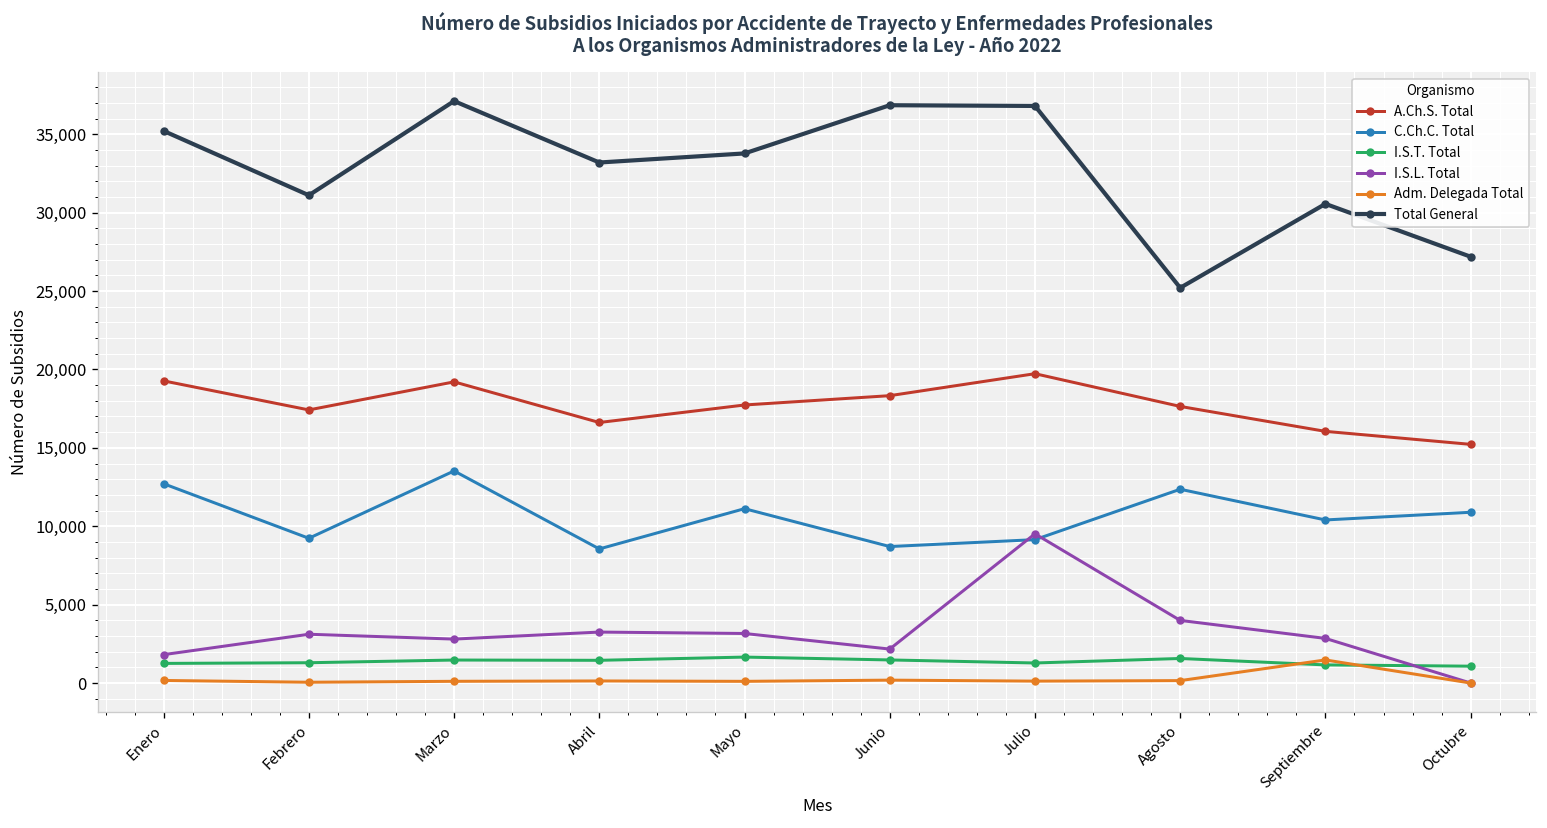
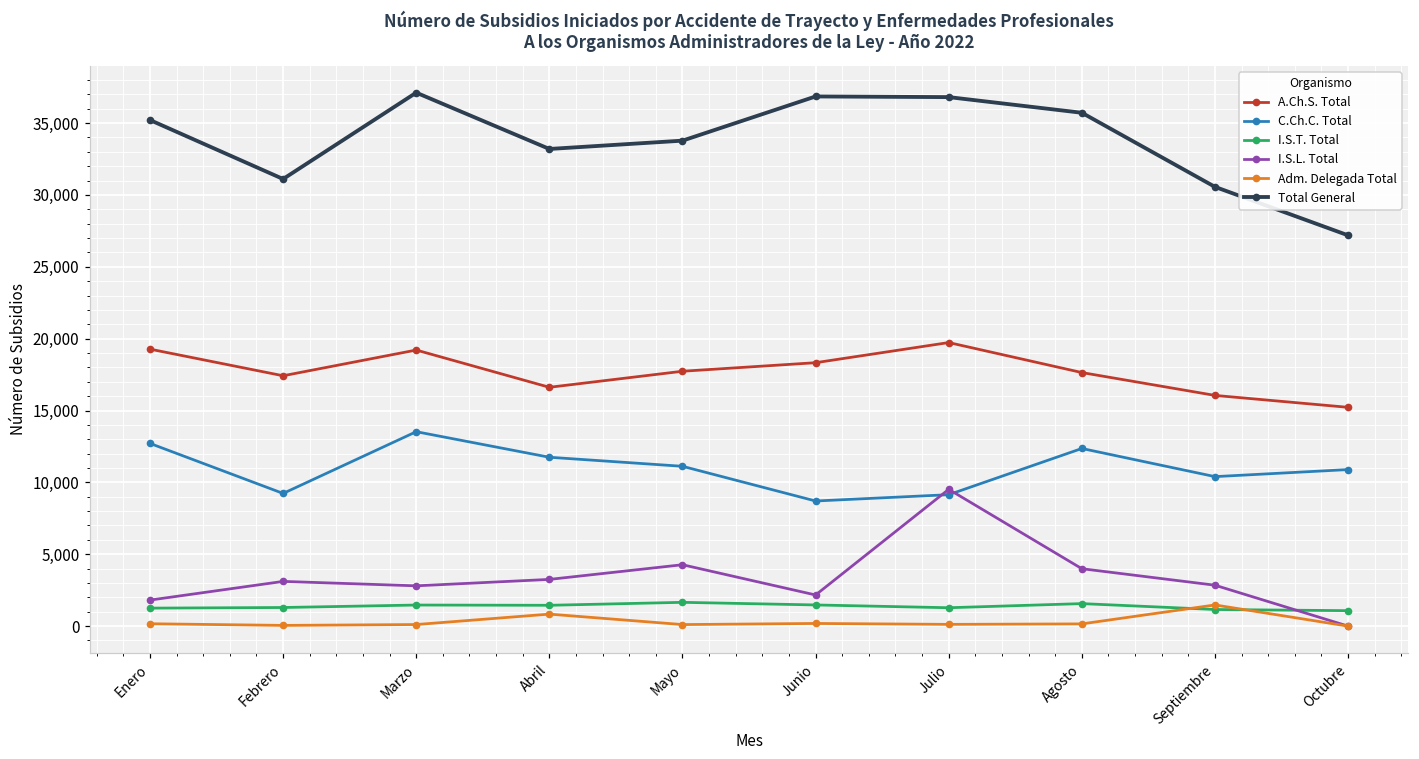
C.Ch.C. Total, Abril: 8,600 -> 11,700
Adm. Delegada Total, Abril: 100 -> 800
I.S.L. Total, Mayo: 3,200 -> 4,300
Total General, Agosto: 25,200 -> 35,700
